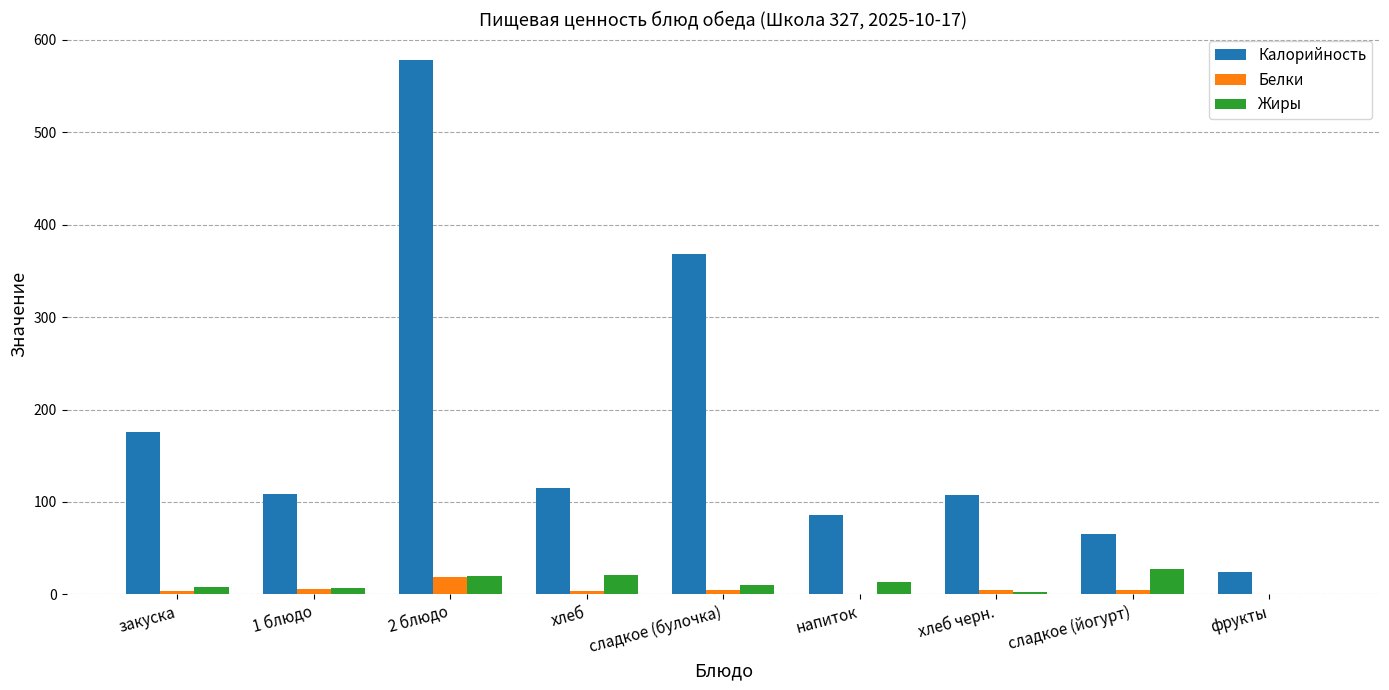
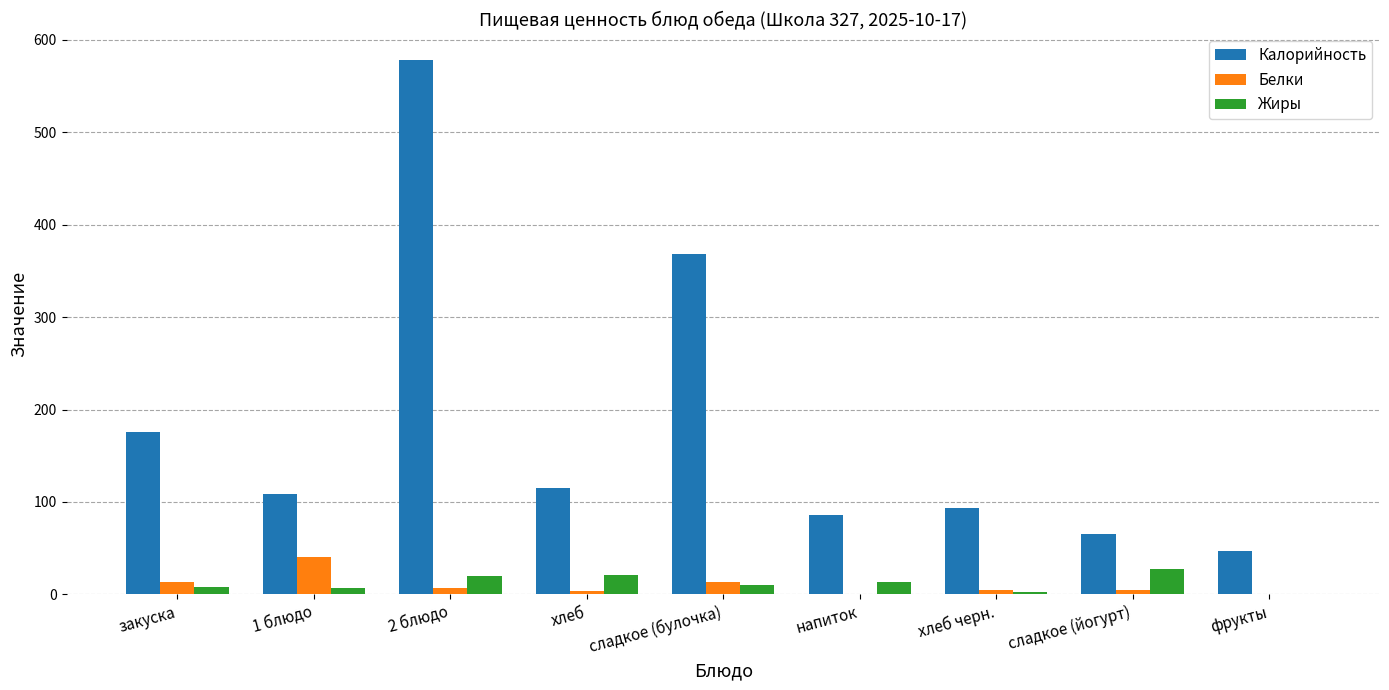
Белки, закуска: 0 -> 10
Белки, 1 блюдо: 10 -> 40
Белки, 2 блюдо: 20 -> 10
Белки, сладкое (булочка): 0 -> 10
Калорийность, хлеб черн.: 110 -> 90
Калорийность, фрукты: 20 -> 50
